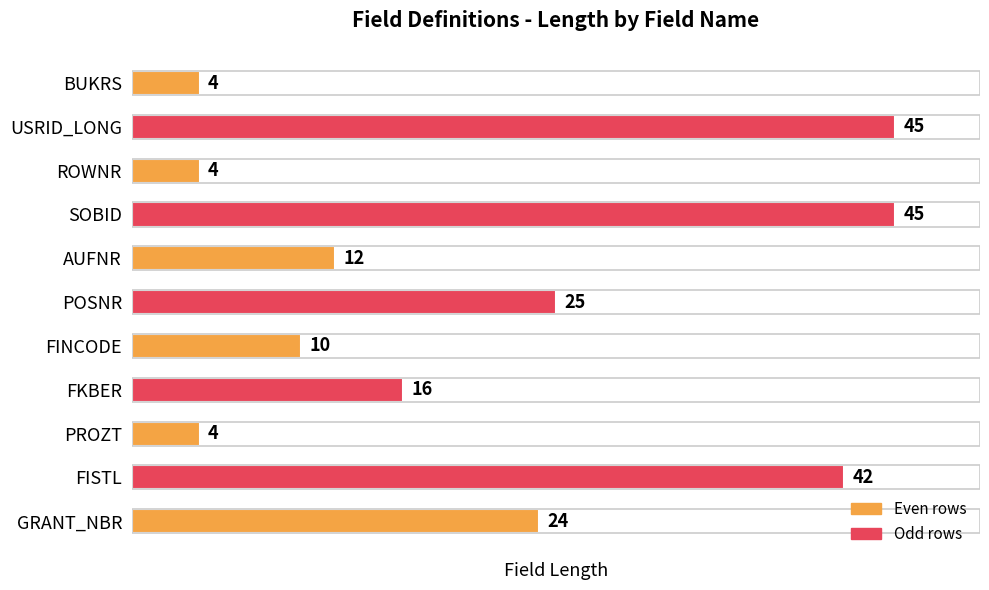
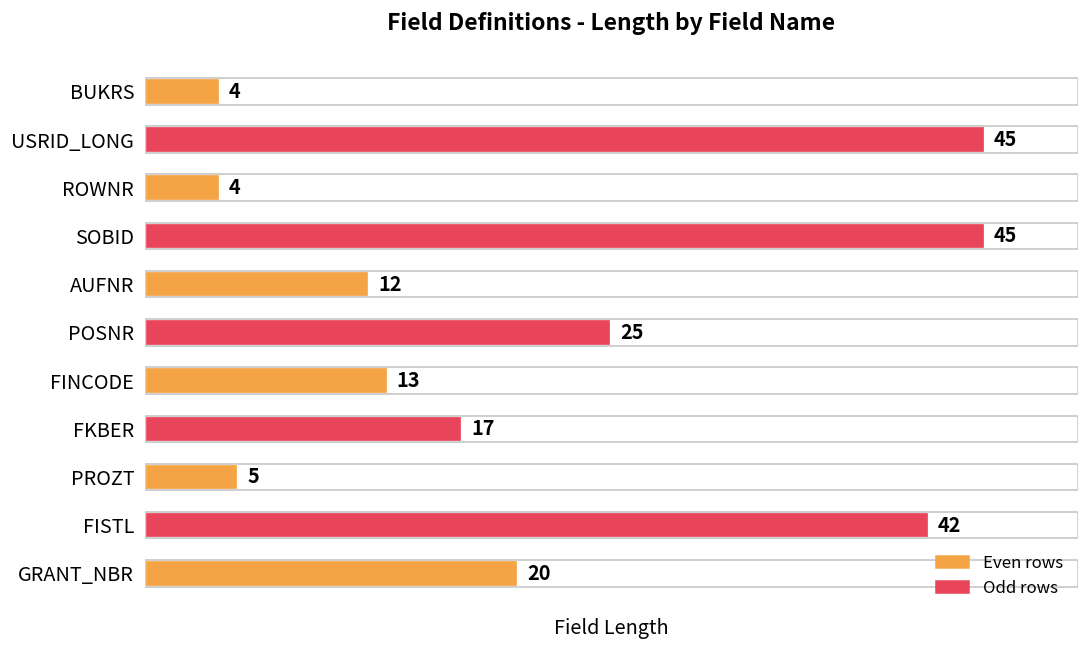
FINCODE: 10 -> 13
FKBER: 16 -> 17
PROZT: 4 -> 5
GRANT_NBR: 24 -> 20
